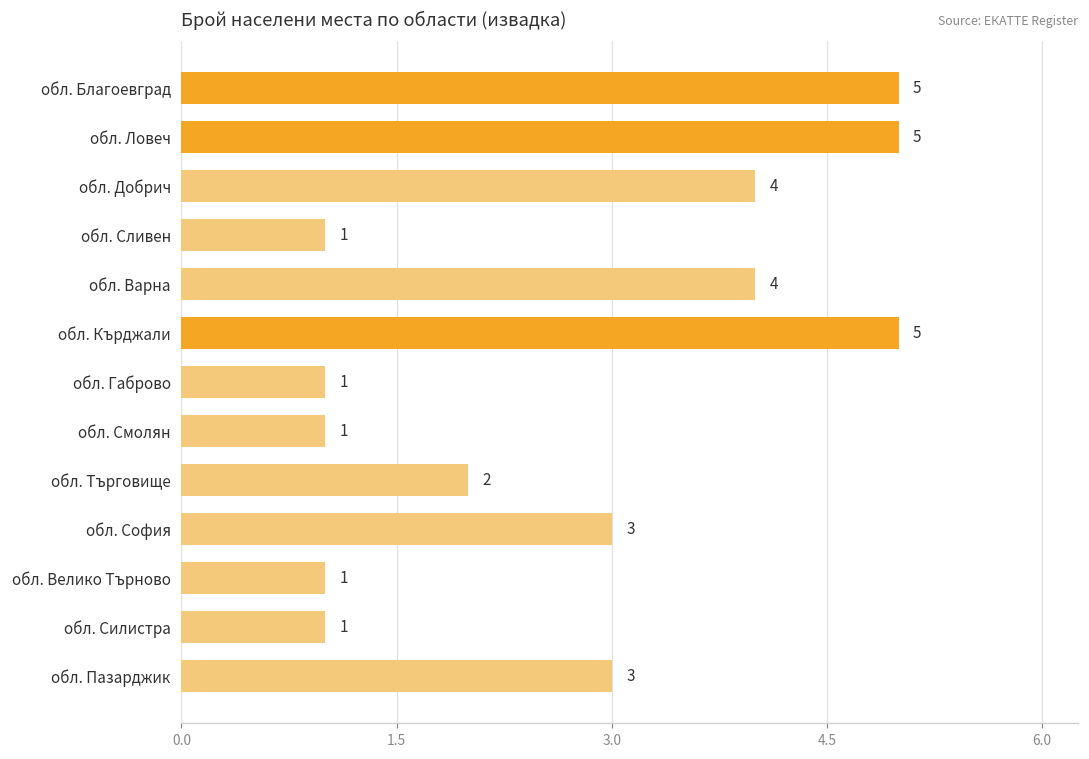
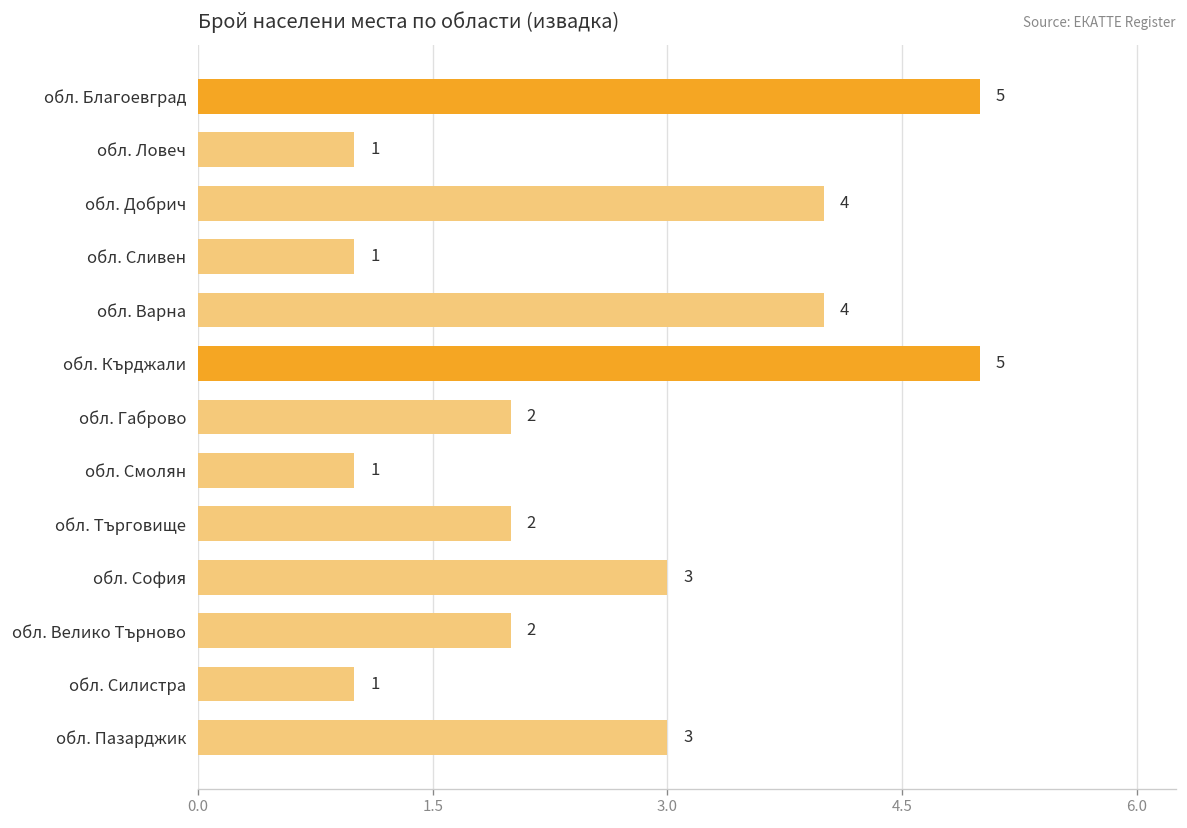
обл. Ловеч: 5 -> 1
обл. Габрово: 1 -> 2
обл. Велико Търново: 1 -> 2
